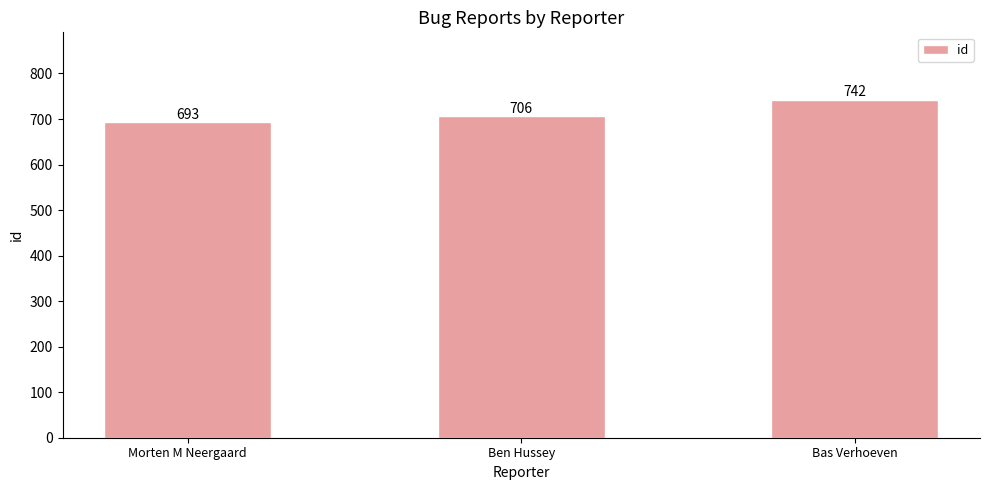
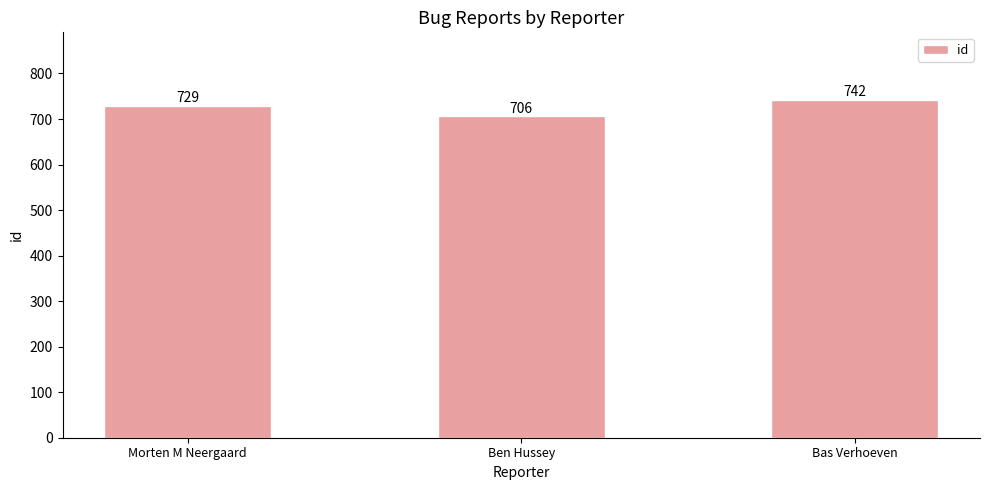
Morten M Neergaard: 693 -> 729
